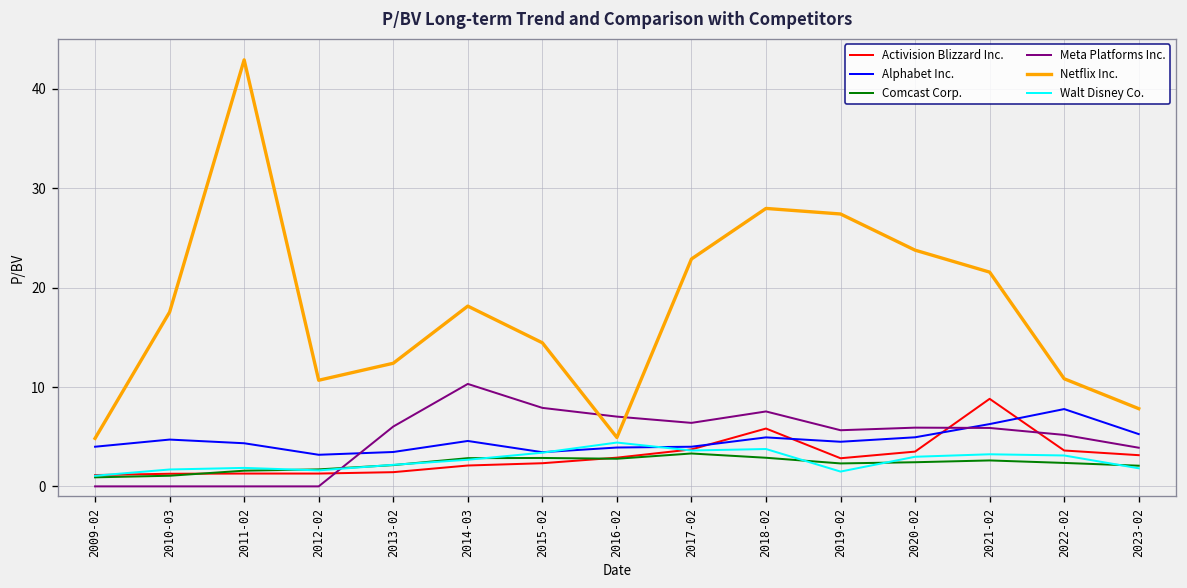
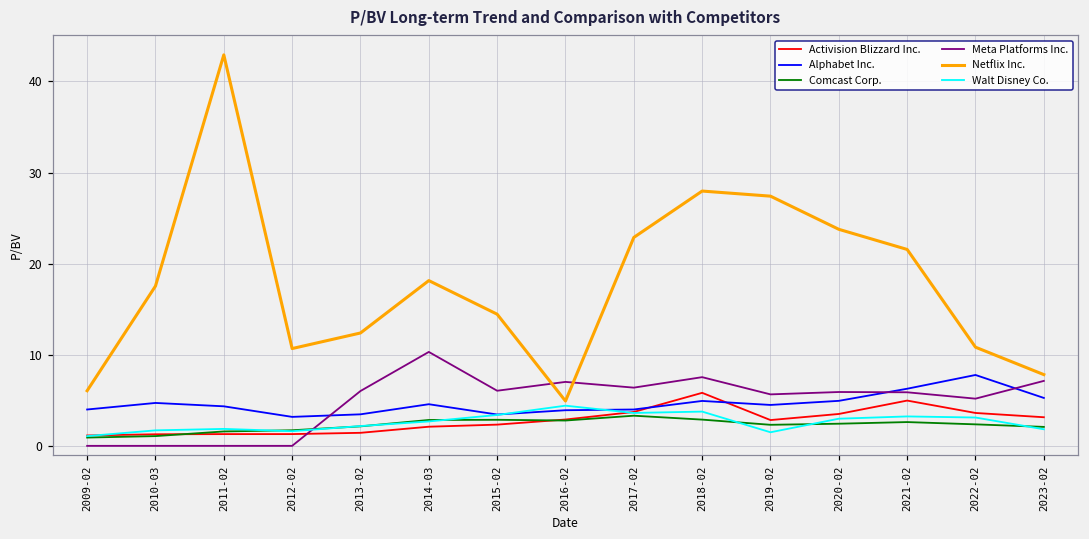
Netflix Inc., 2009-02: 5 -> 6
Meta Platforms Inc., 2015-02: 8 -> 6
Activision Blizzard Inc., 2021-02: 9 -> 5
Meta Platforms Inc., 2023-02: 4 -> 7
